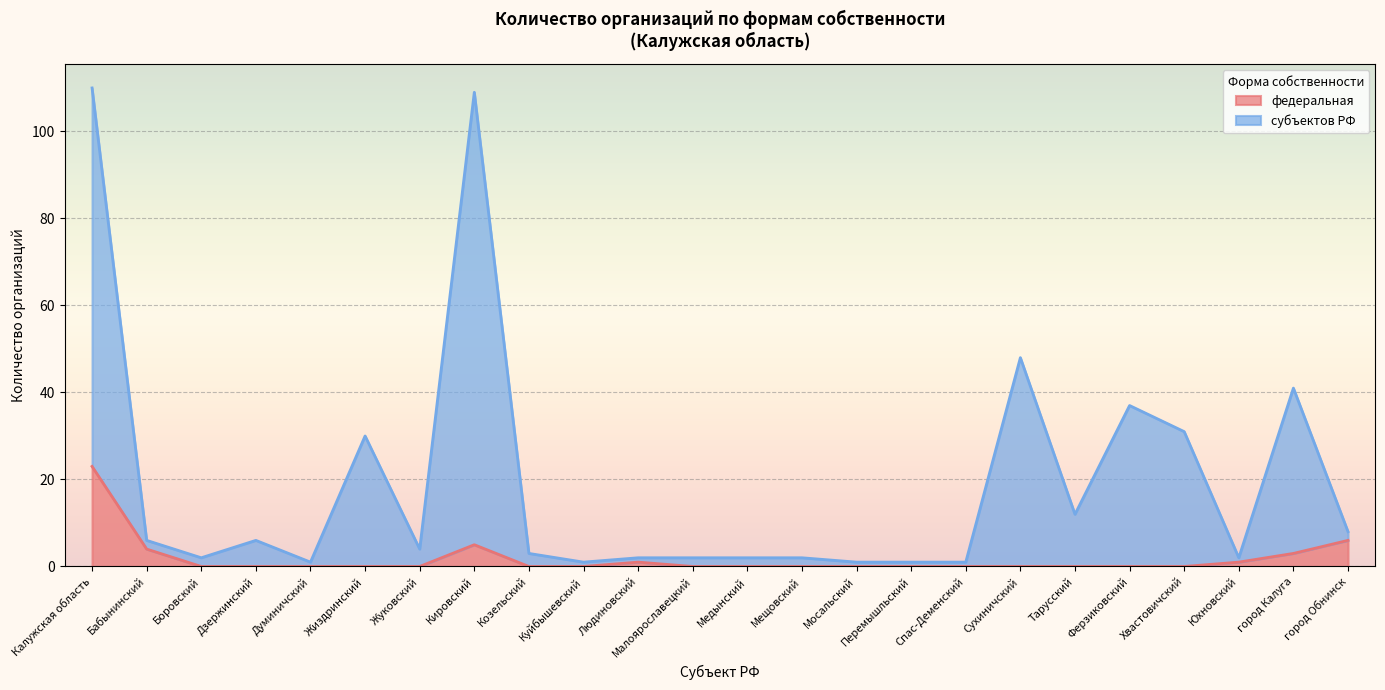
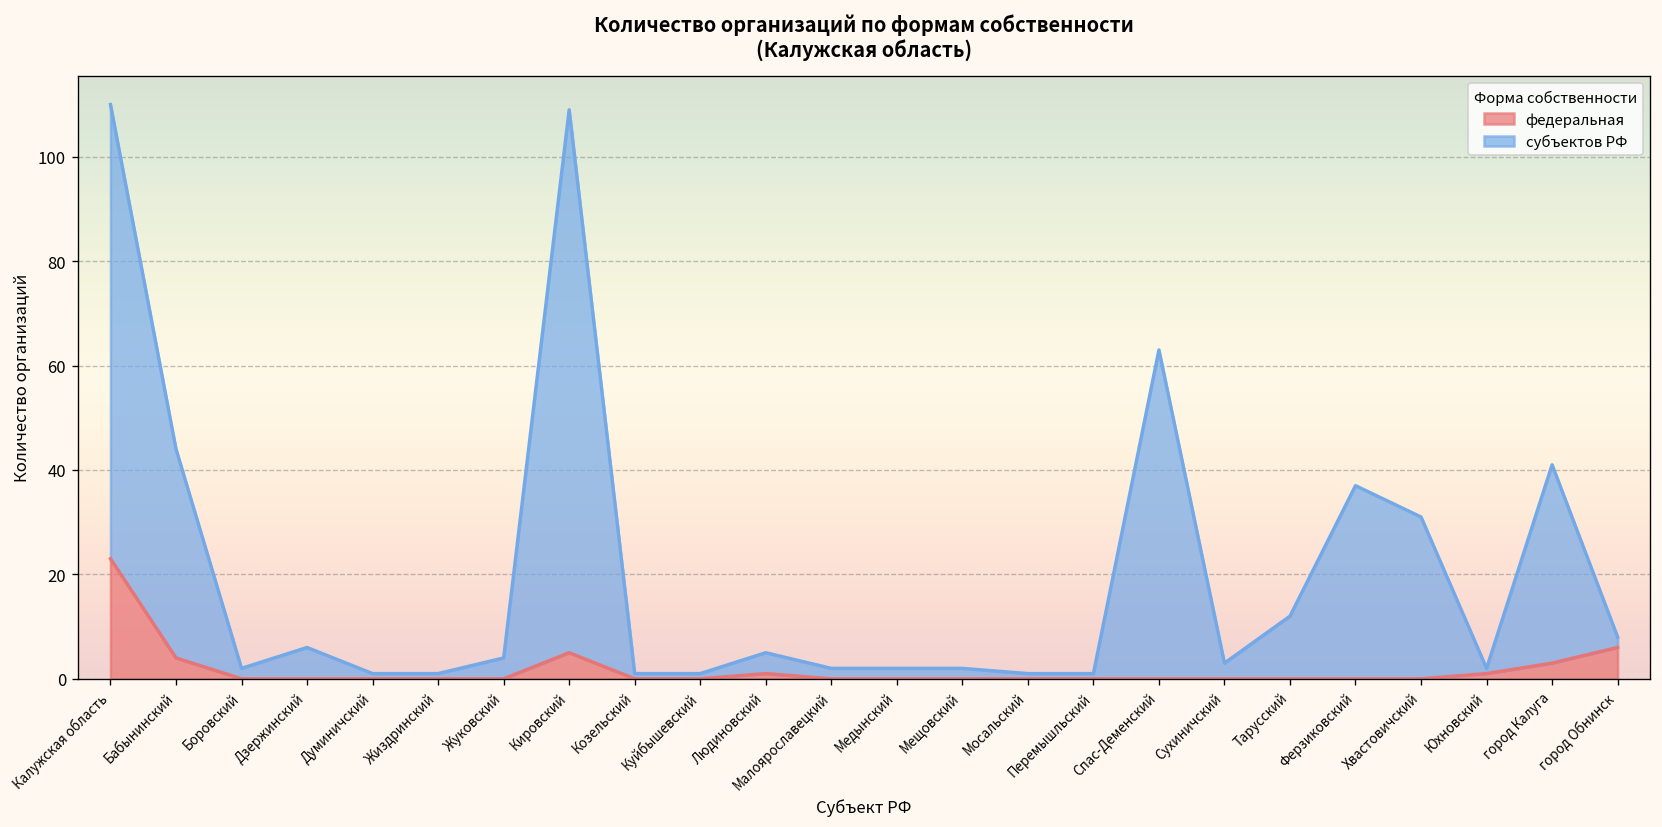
субъектов РФ, Бабынинский: 2 -> 40
субъектов РФ, Жиздринский: 30 -> 1
субъектов РФ, Козельский: 3 -> 1
субъектов РФ, Людиновский: 1 -> 4
субъектов РФ, Спас-Деменский: 1 -> 63
субъектов РФ, Сухиничский: 48 -> 3
